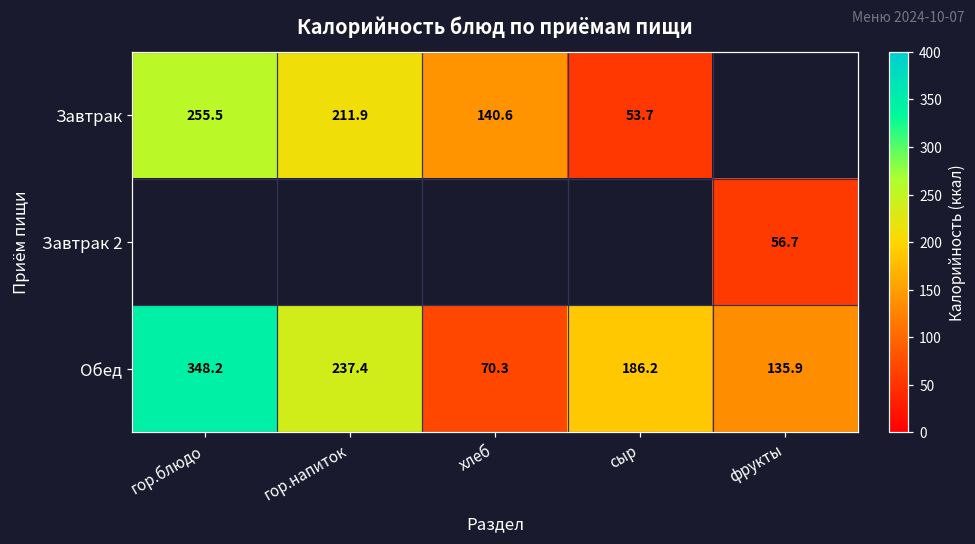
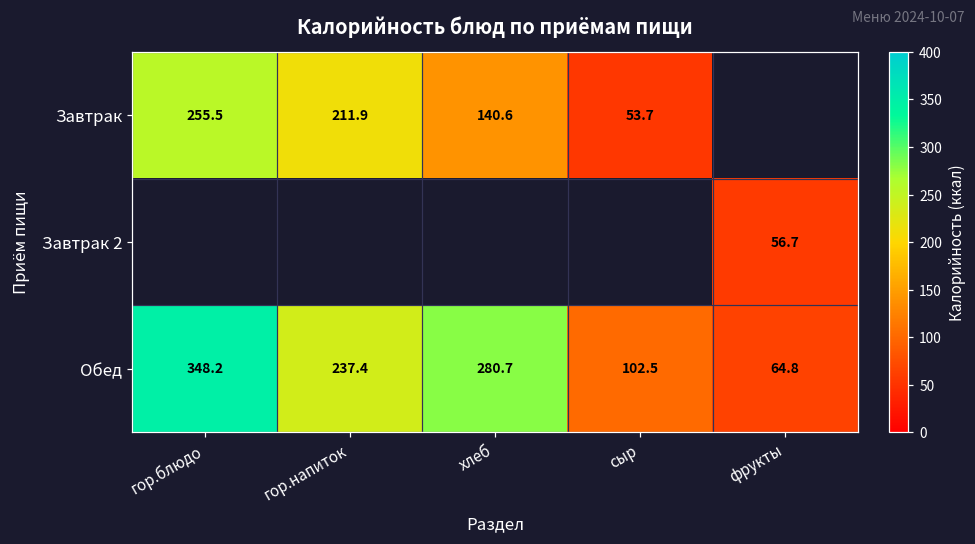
Обед, хлеб: 70.3 -> 280.7
Обед, сыр: 186.2 -> 102.5
Обед, фрукты: 135.9 -> 64.8
